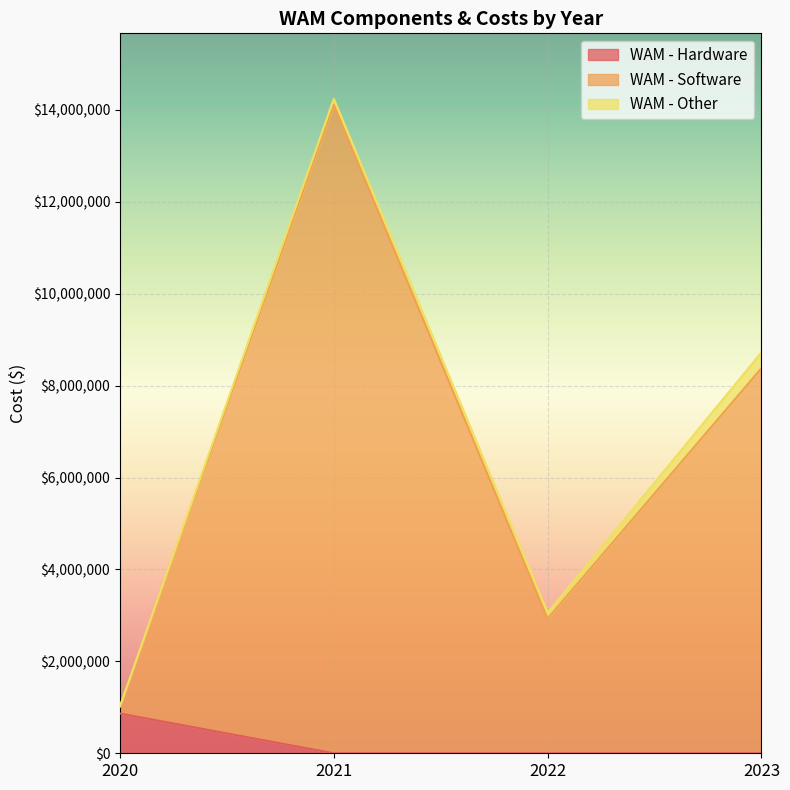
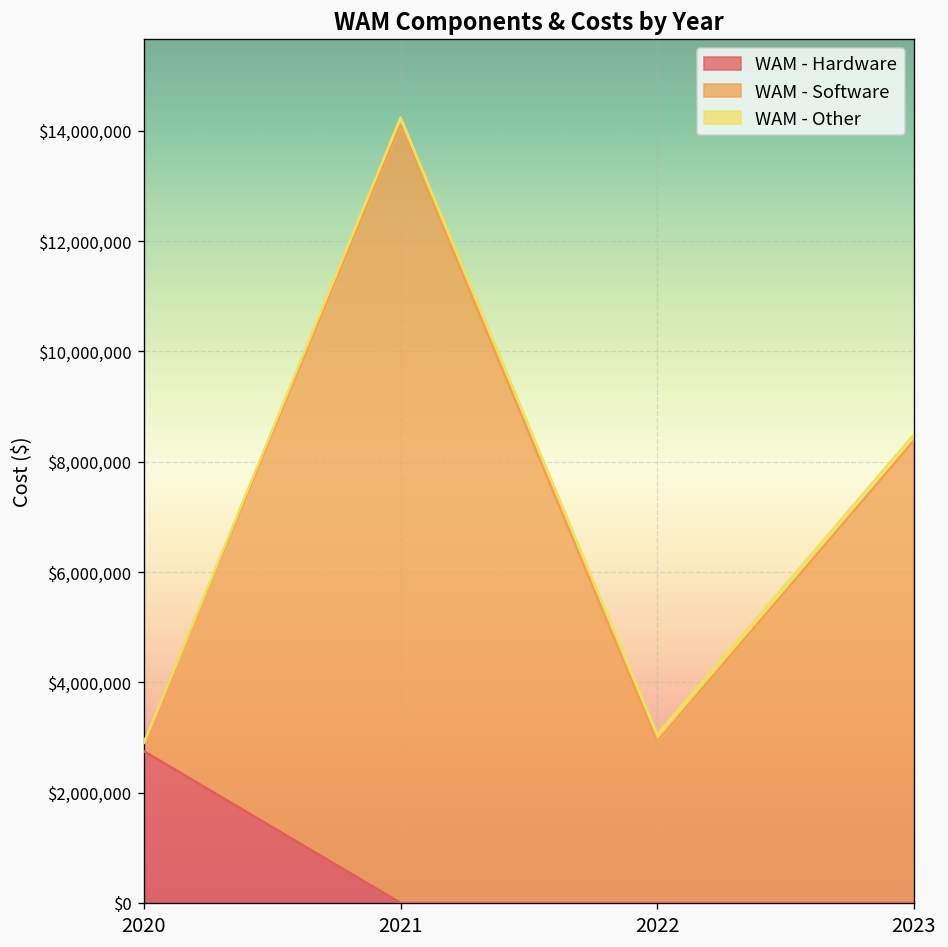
WAM - Hardware, 2020: $900,000 -> $2,800,000
WAM - Other, 2023: $300,000 -> $100,000
